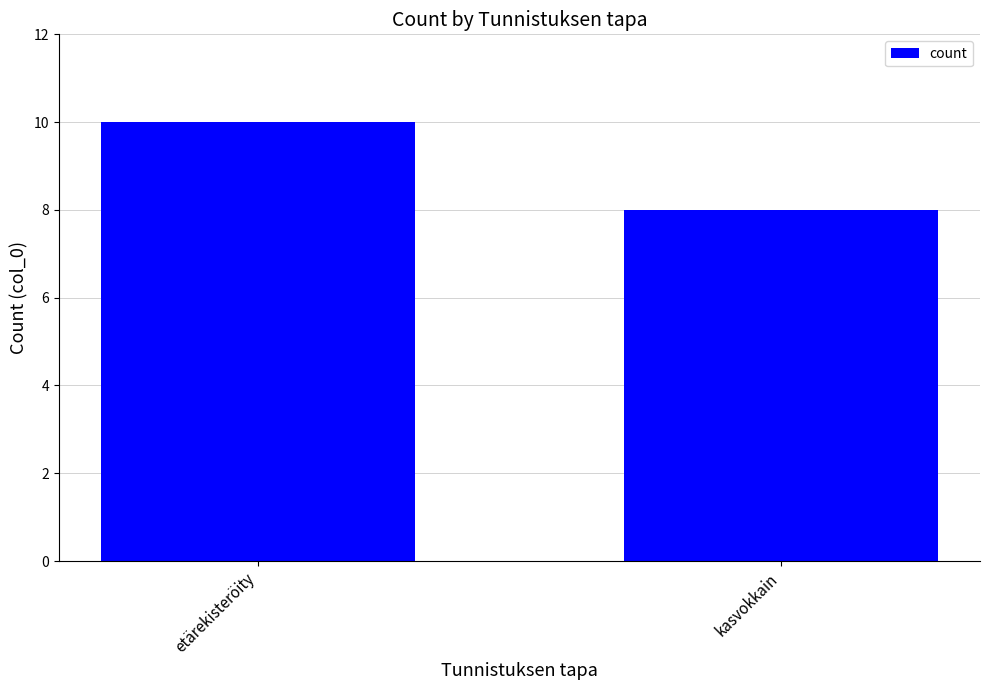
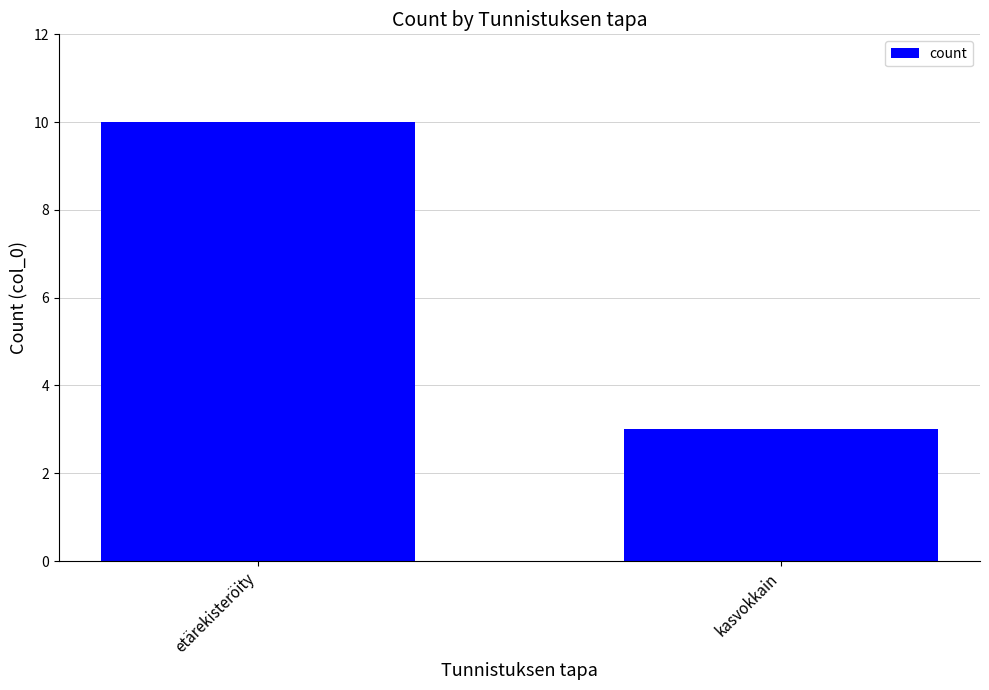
kasvokkain: 8 -> 3
